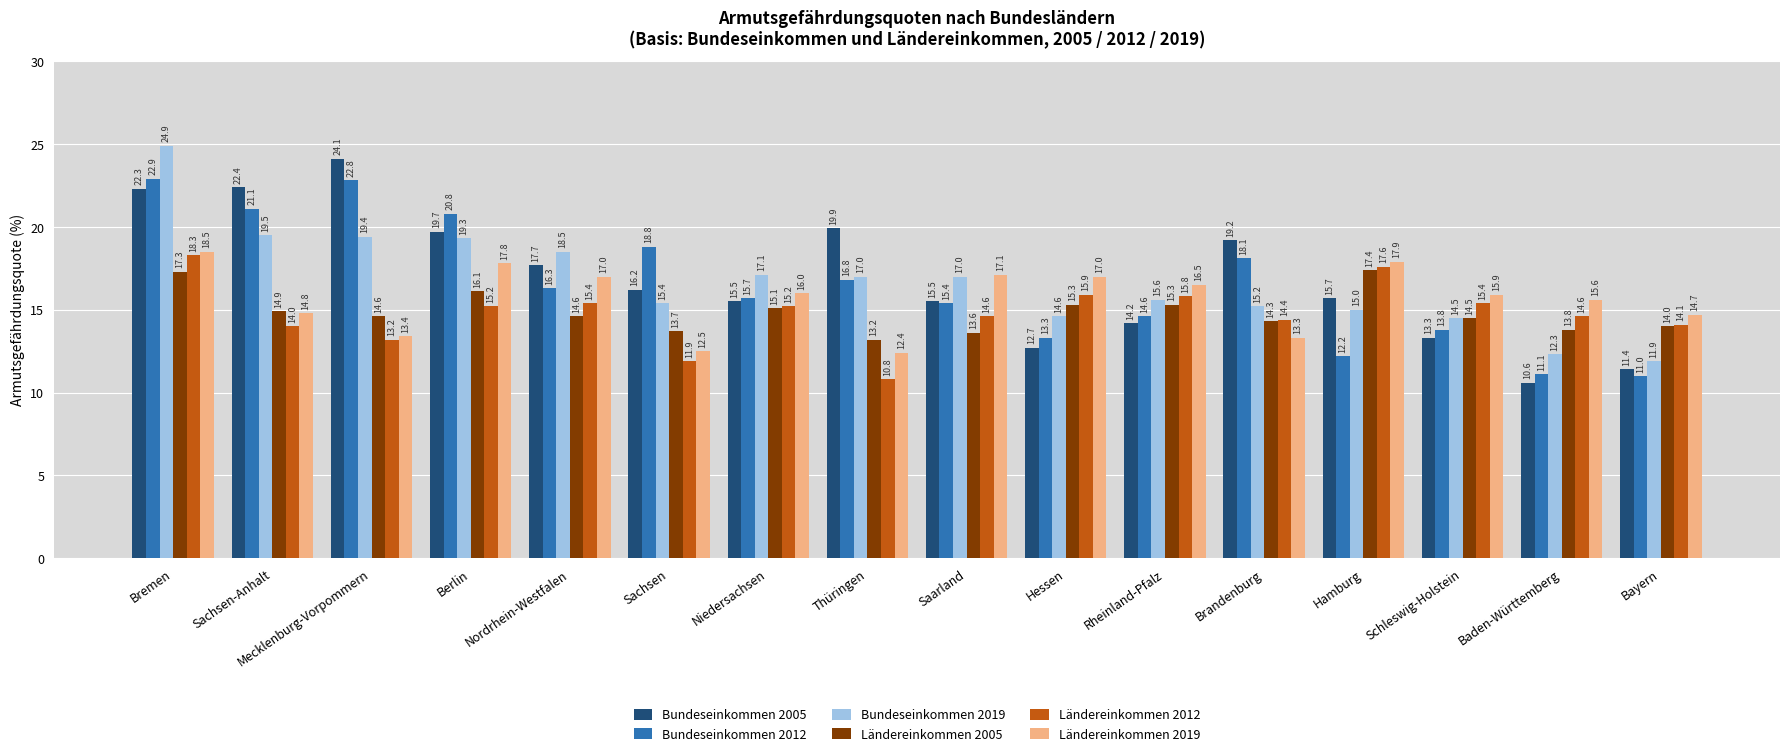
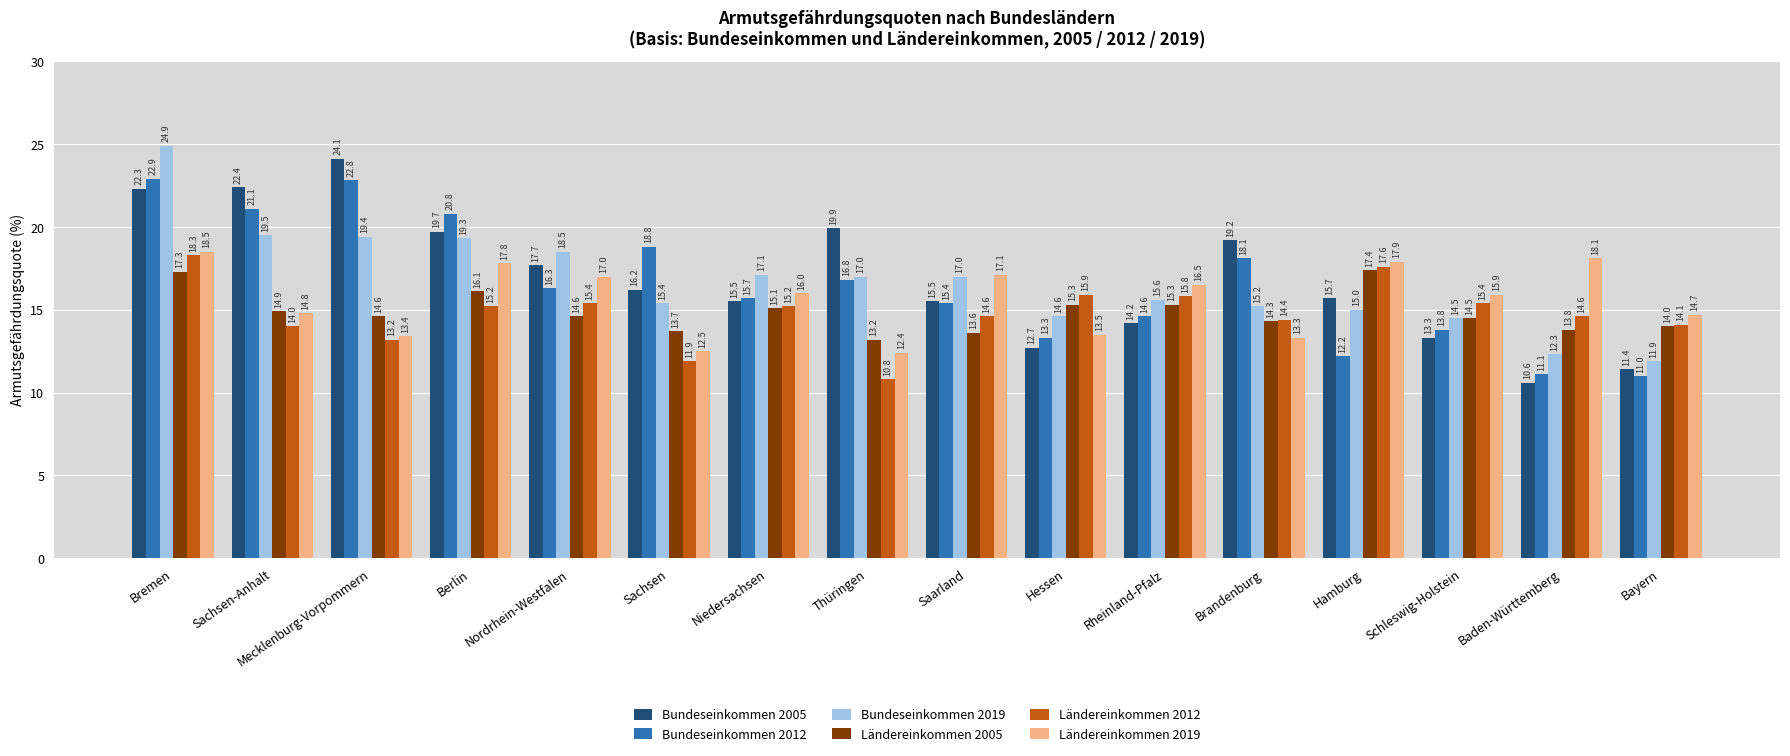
Ländereinkommen 2019, Hessen: 17.0 -> 13.5
Ländereinkommen 2019, Baden-Württemberg: 15.6 -> 18.1
